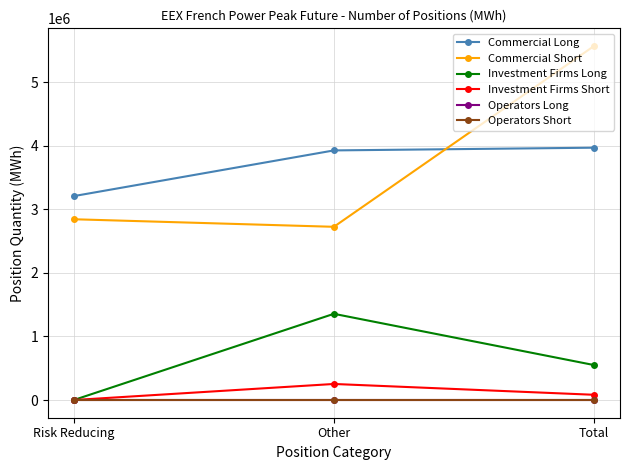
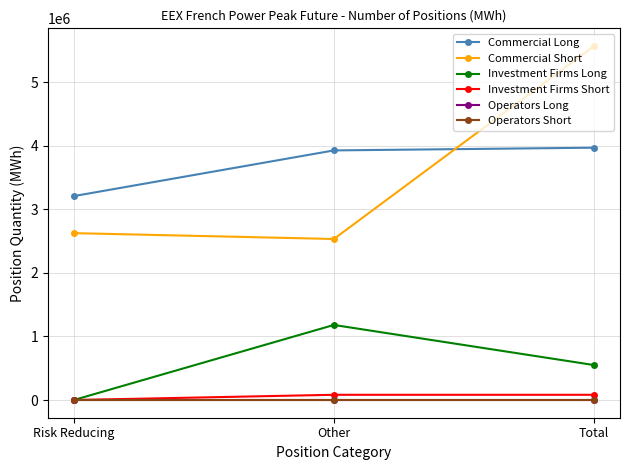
Commercial Short, Risk Reducing: 2800000 -> 2600000
Commercial Short, Other: 2700000 -> 2500000
Investment Firms Long, Other: 1400000 -> 1200000
Investment Firms Short, Other: 300000 -> 100000
